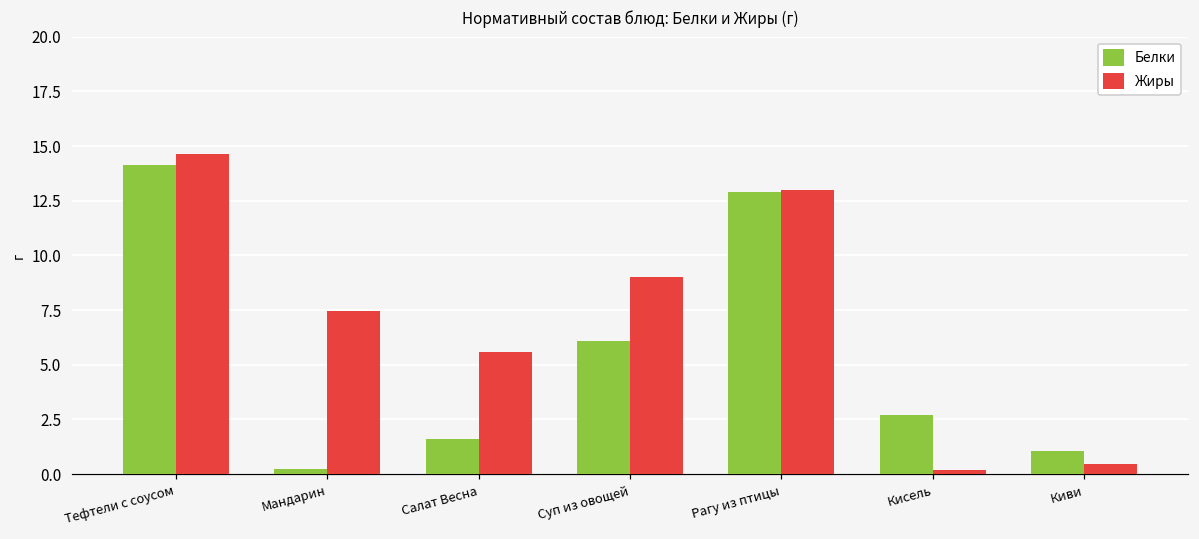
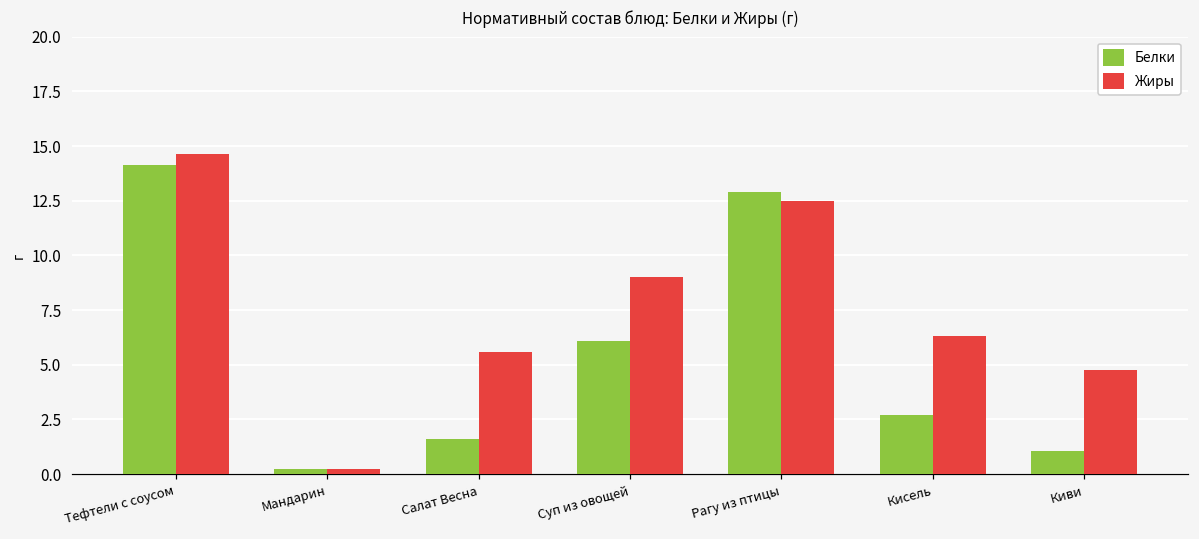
Жиры, Мандарин: 7.5 -> 0.3
Жиры, Рагу из птицы: 13.0 -> 12.5
Жиры, Кисель: 0.2 -> 6.3
Жиры, Киви: 0.5 -> 4.8
